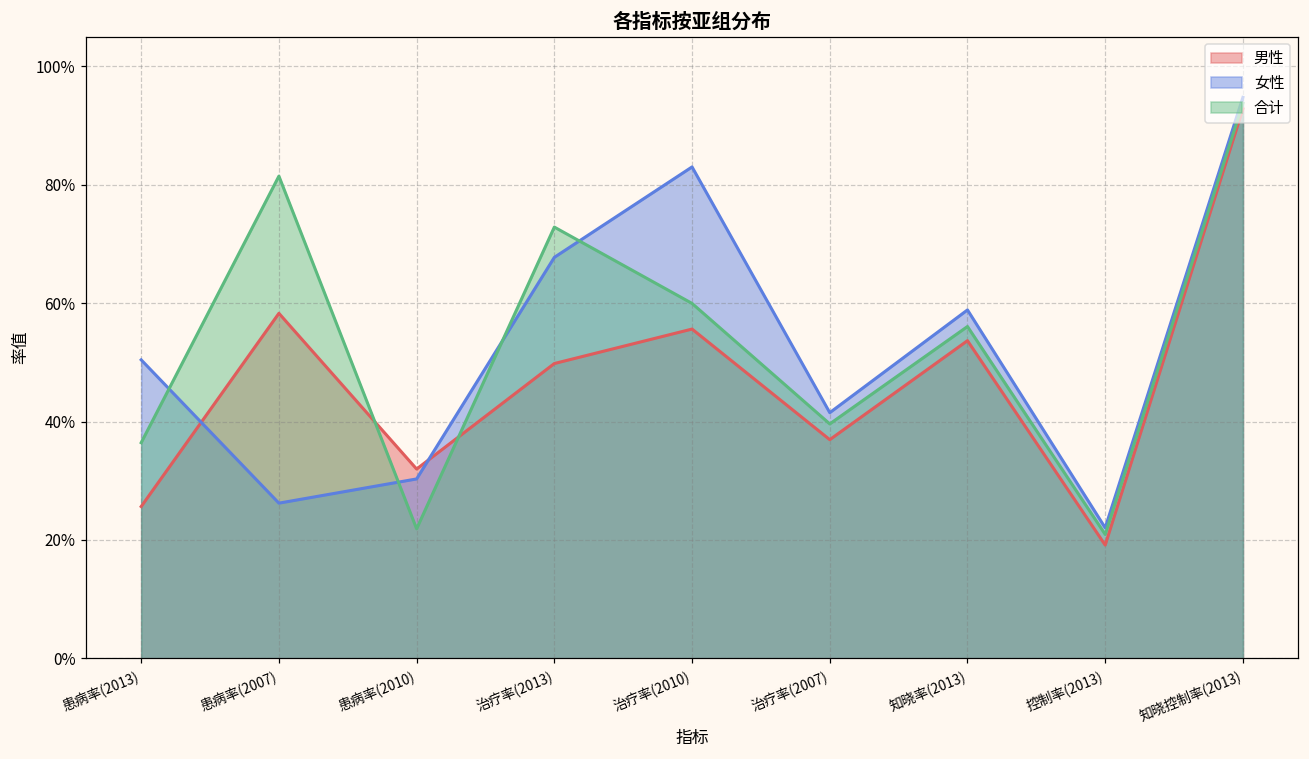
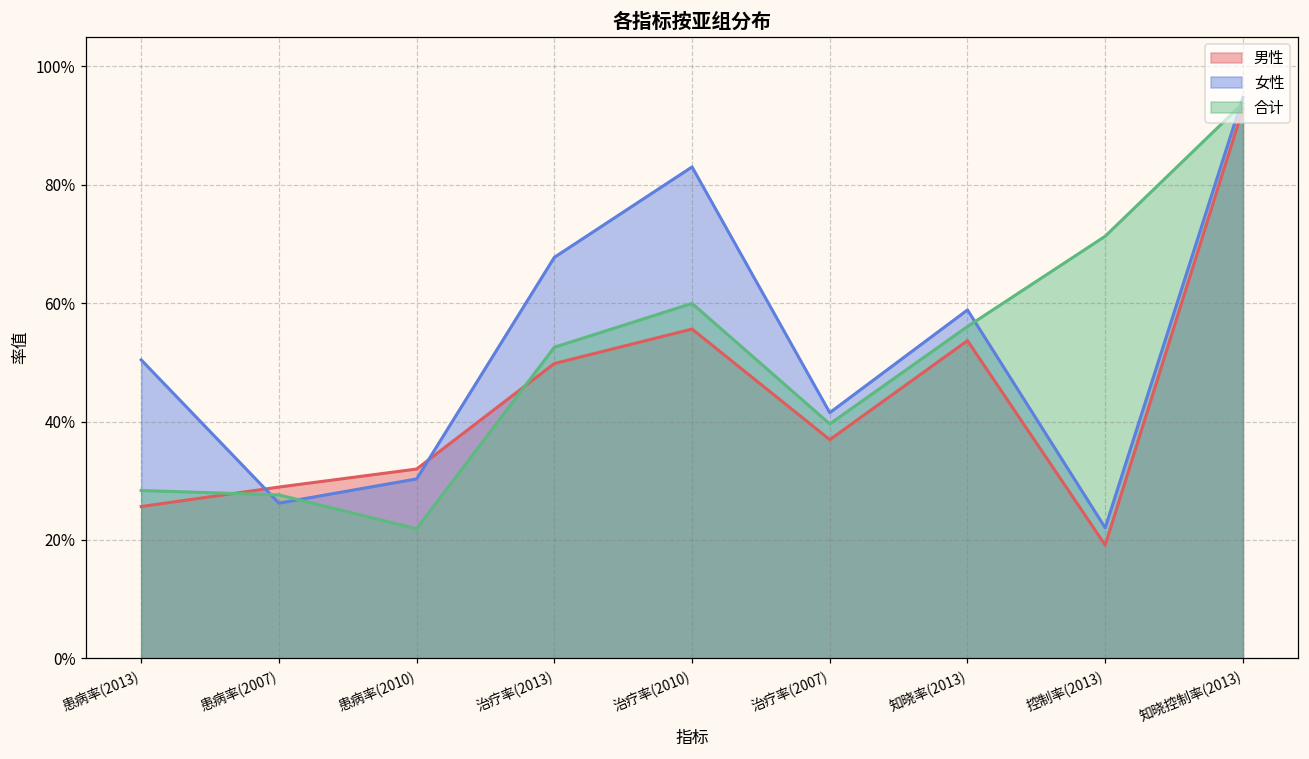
合计, 患病率(2013): 36% -> 28%
男性, 患病率(2007): 58% -> 29%
合计, 患病率(2007): 81% -> 28%
合计, 治疗率(2013): 73% -> 53%
合计, 控制率(2013): 21% -> 71%
